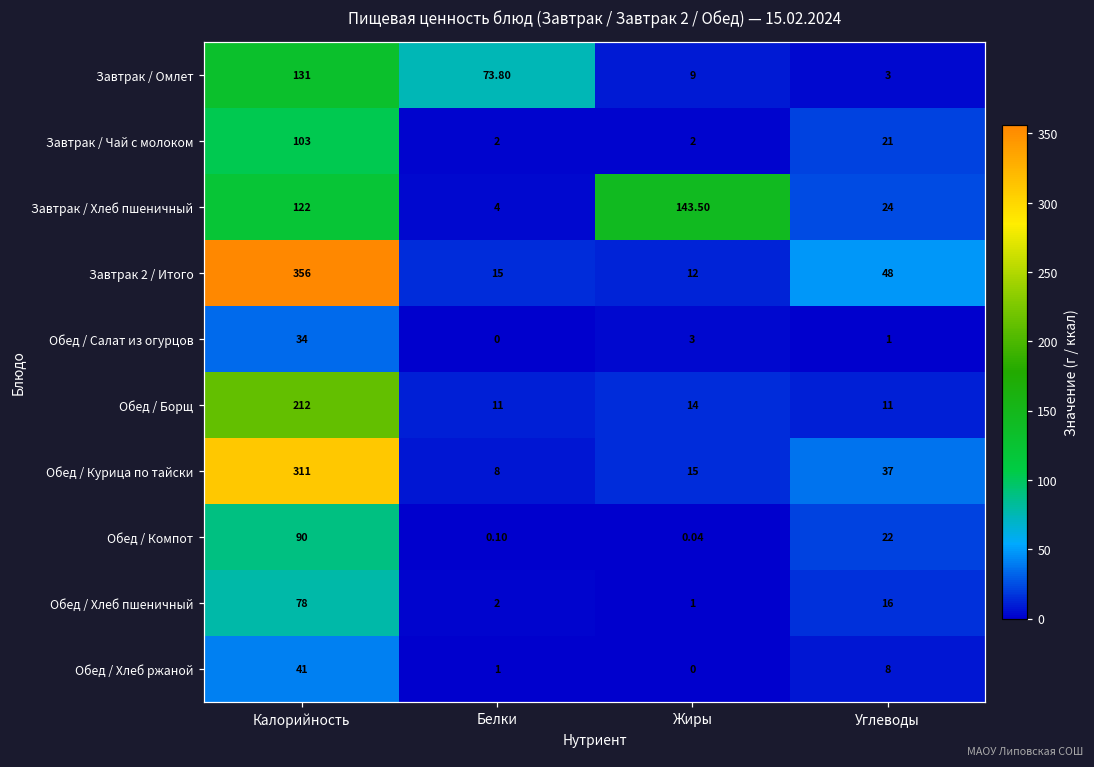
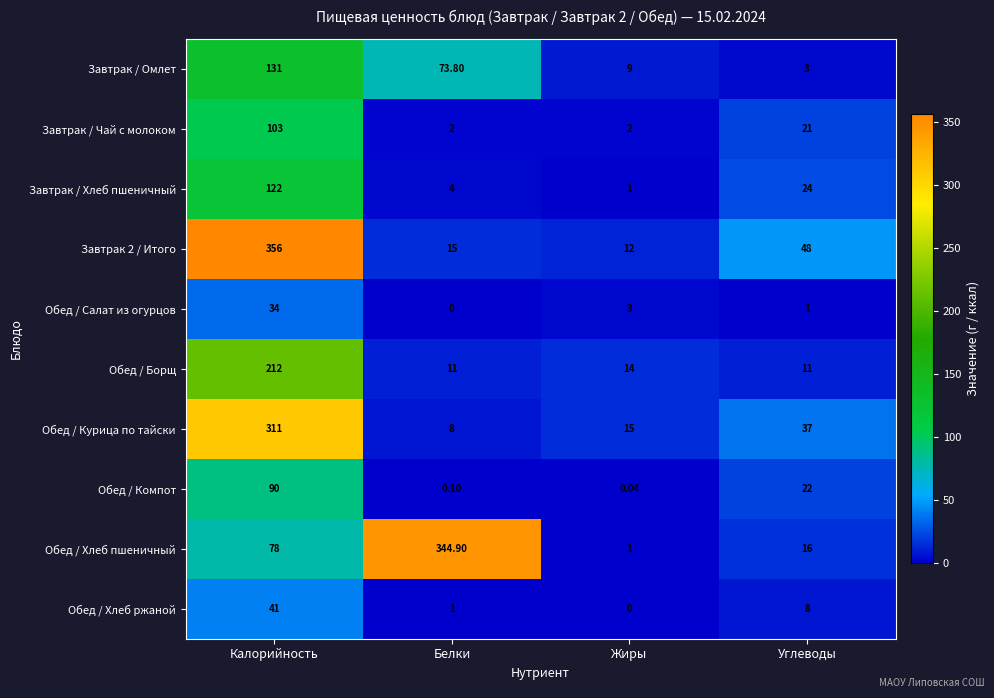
Завтрак / Хлеб пшеничный, Жиры: 143.50 -> 1
Обед / Хлеб пшеничный, Белки: 2 -> 344.90
